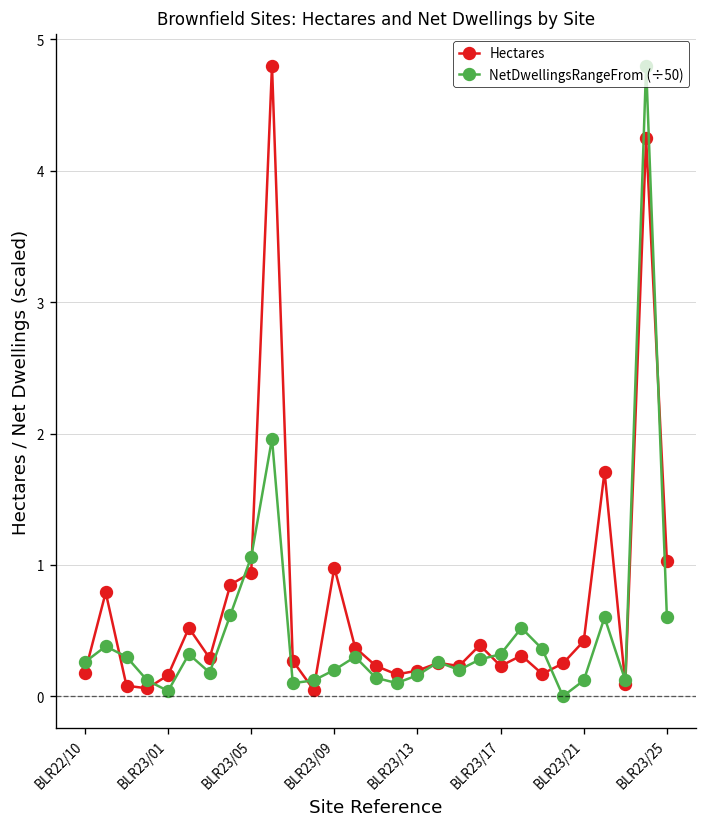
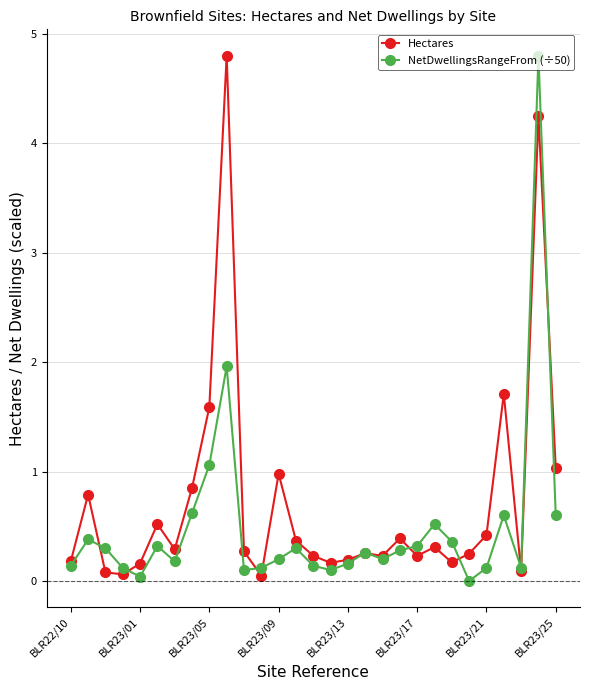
NetDwellingsRangeFrom (÷50), BLR22/10: 0.26 -> 0.14
Hectares, BLR23/05: 0.94 -> 1.59
